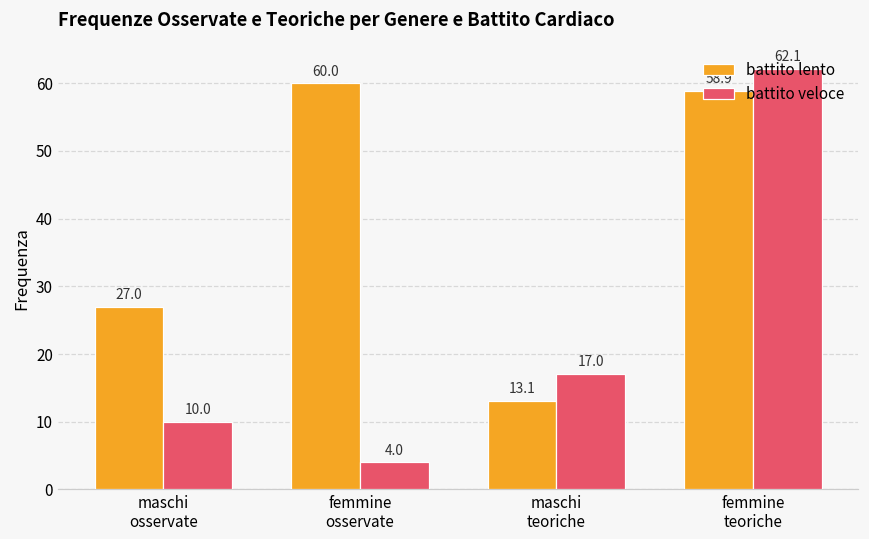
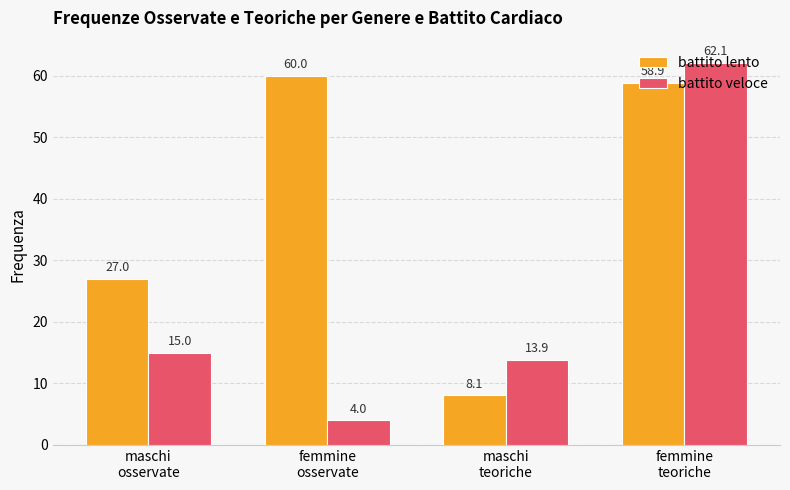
battito veloce, maschi osservate: 10.0 -> 15.0
battito lento, maschi teoriche: 13.1 -> 8.1
battito veloce, maschi teoriche: 17.0 -> 13.9
